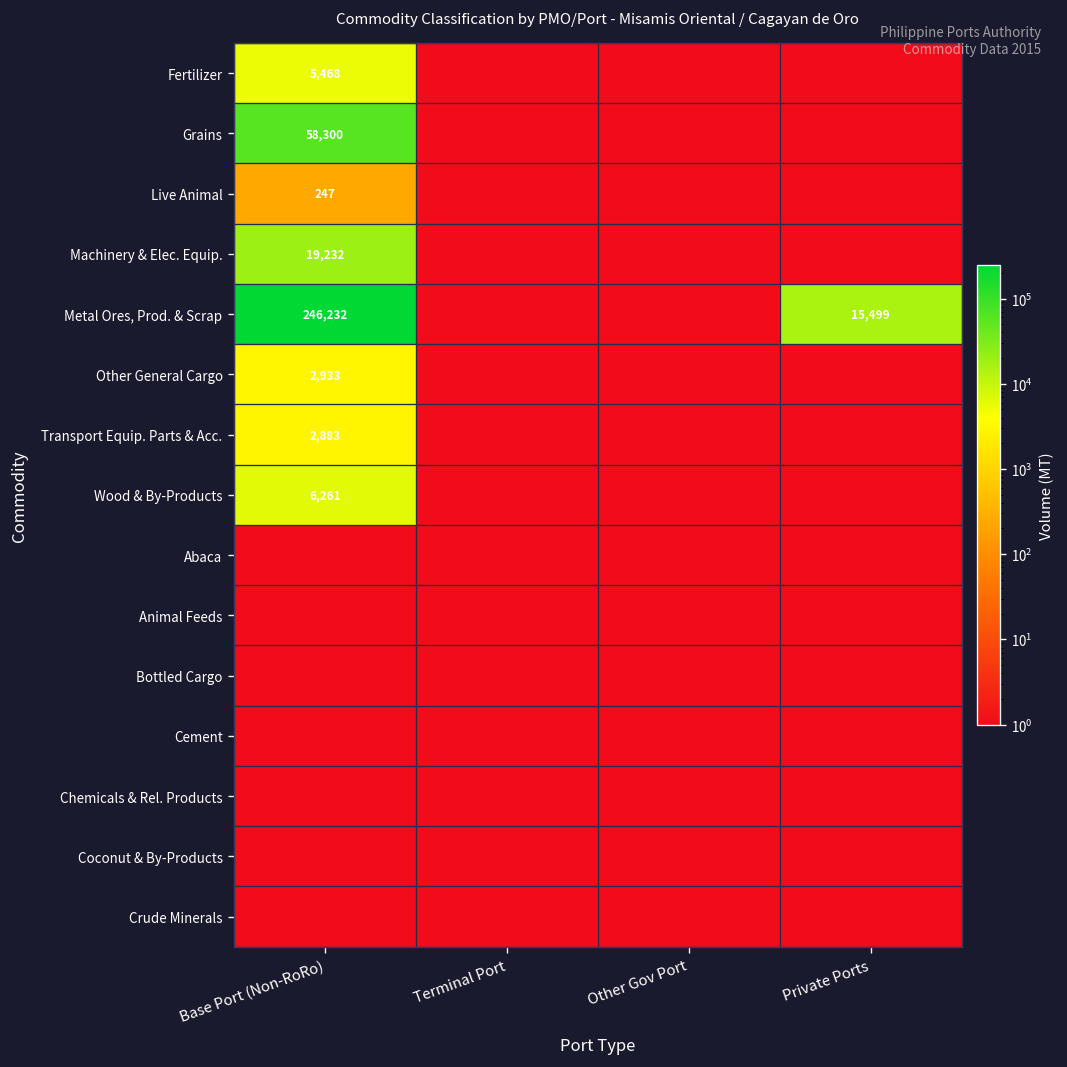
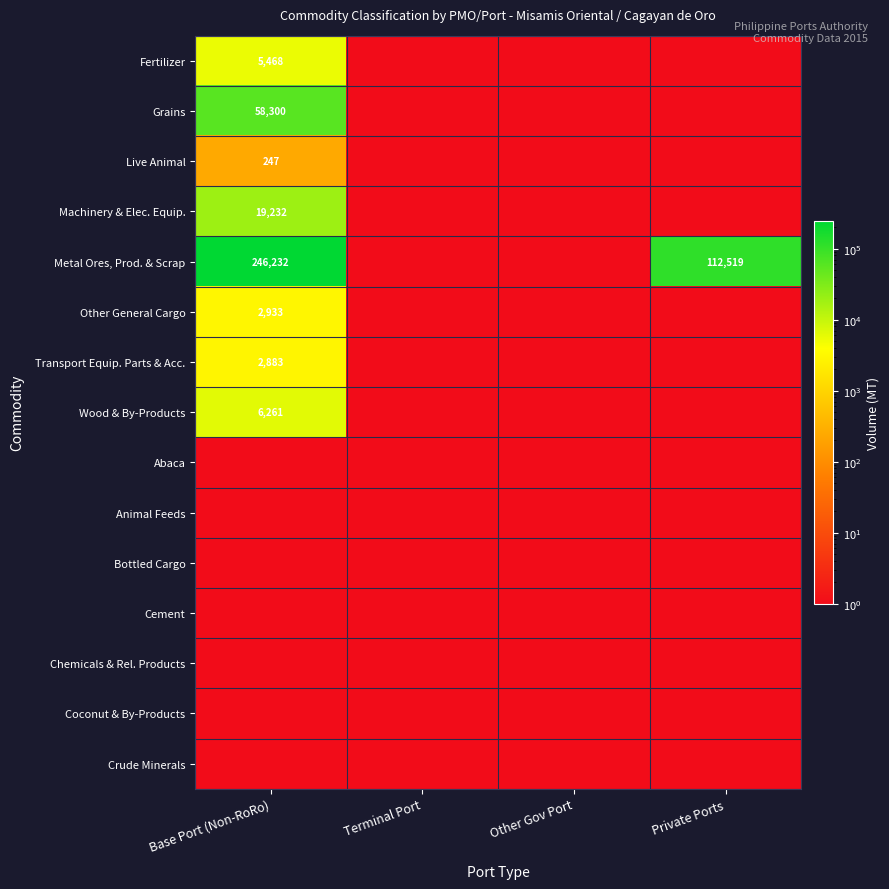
Metal Ores, Prod. & Scrap, Private Ports: 15,499 -> 112,519
